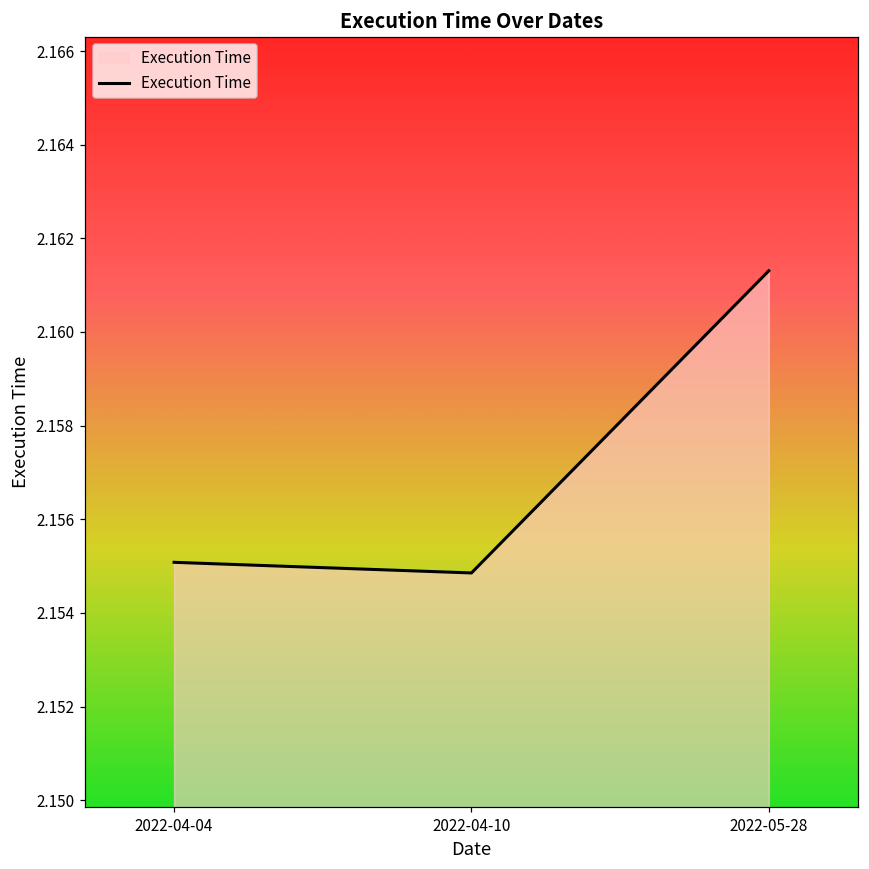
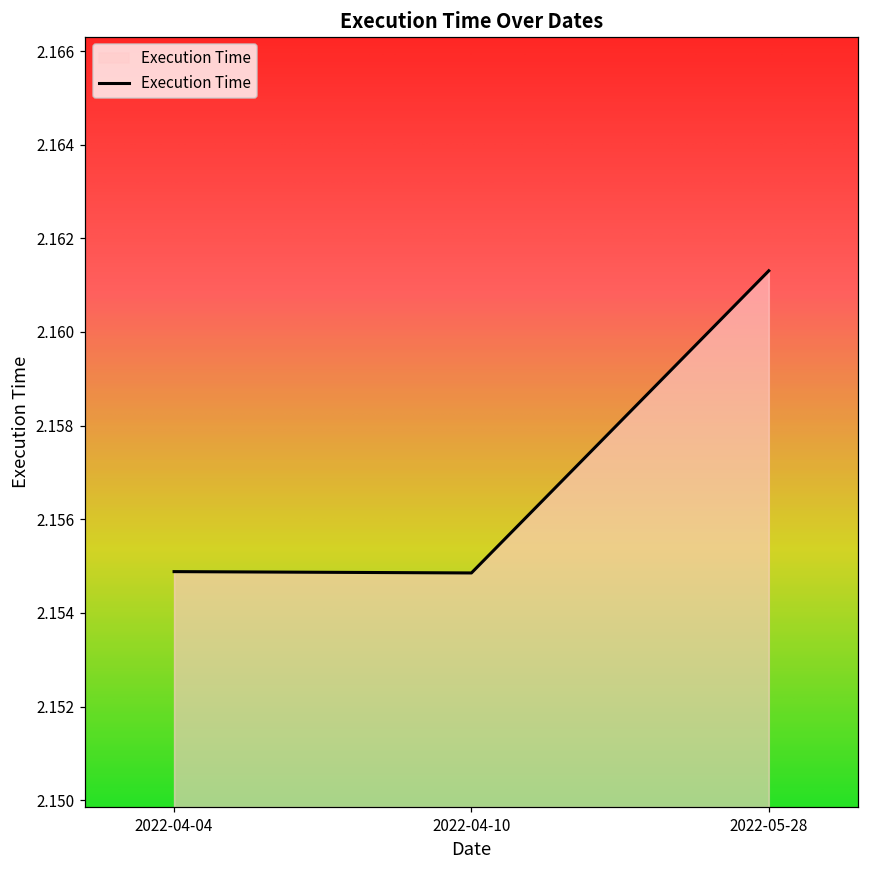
2022-04-04: 2.1551 -> 2.1549
